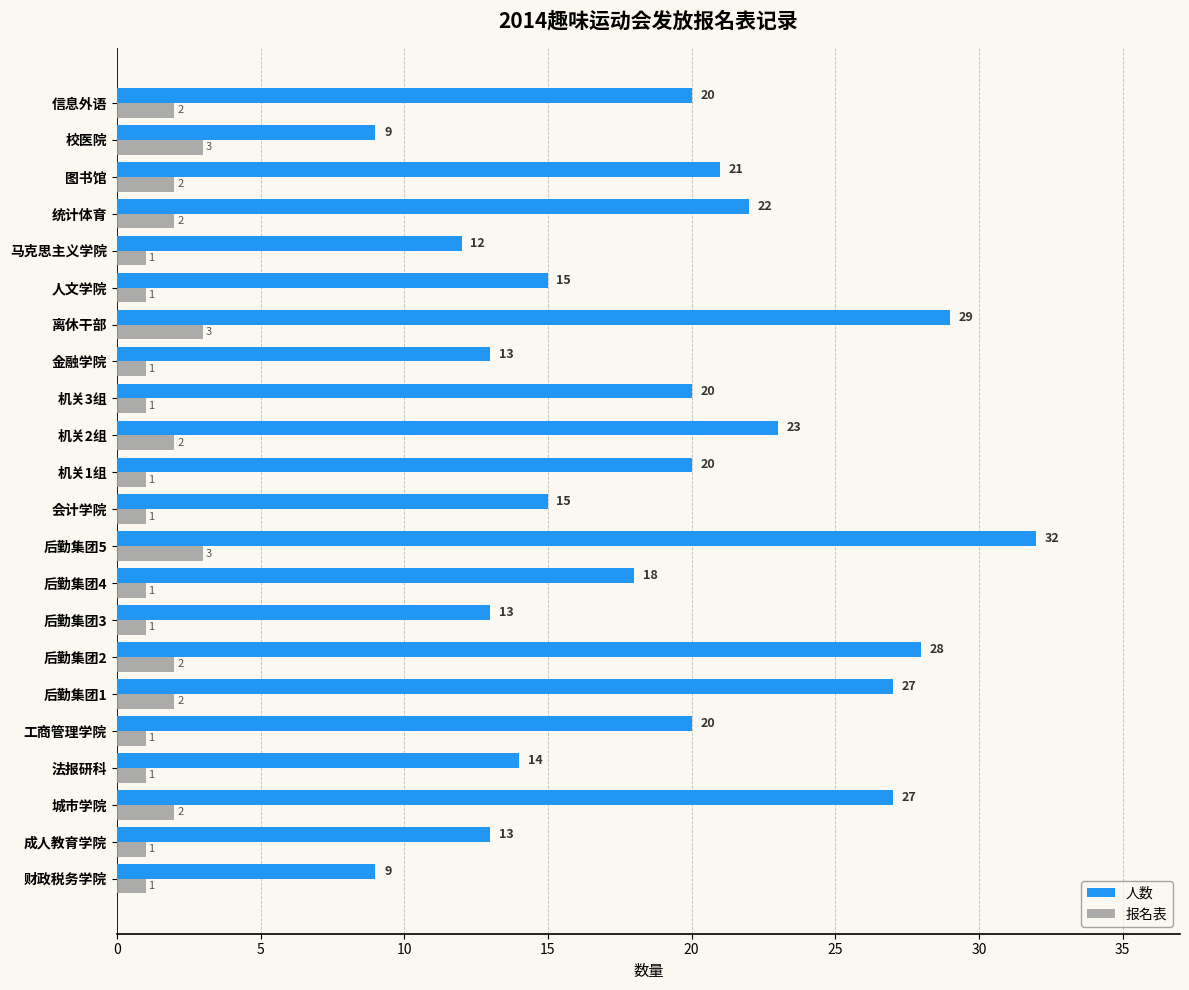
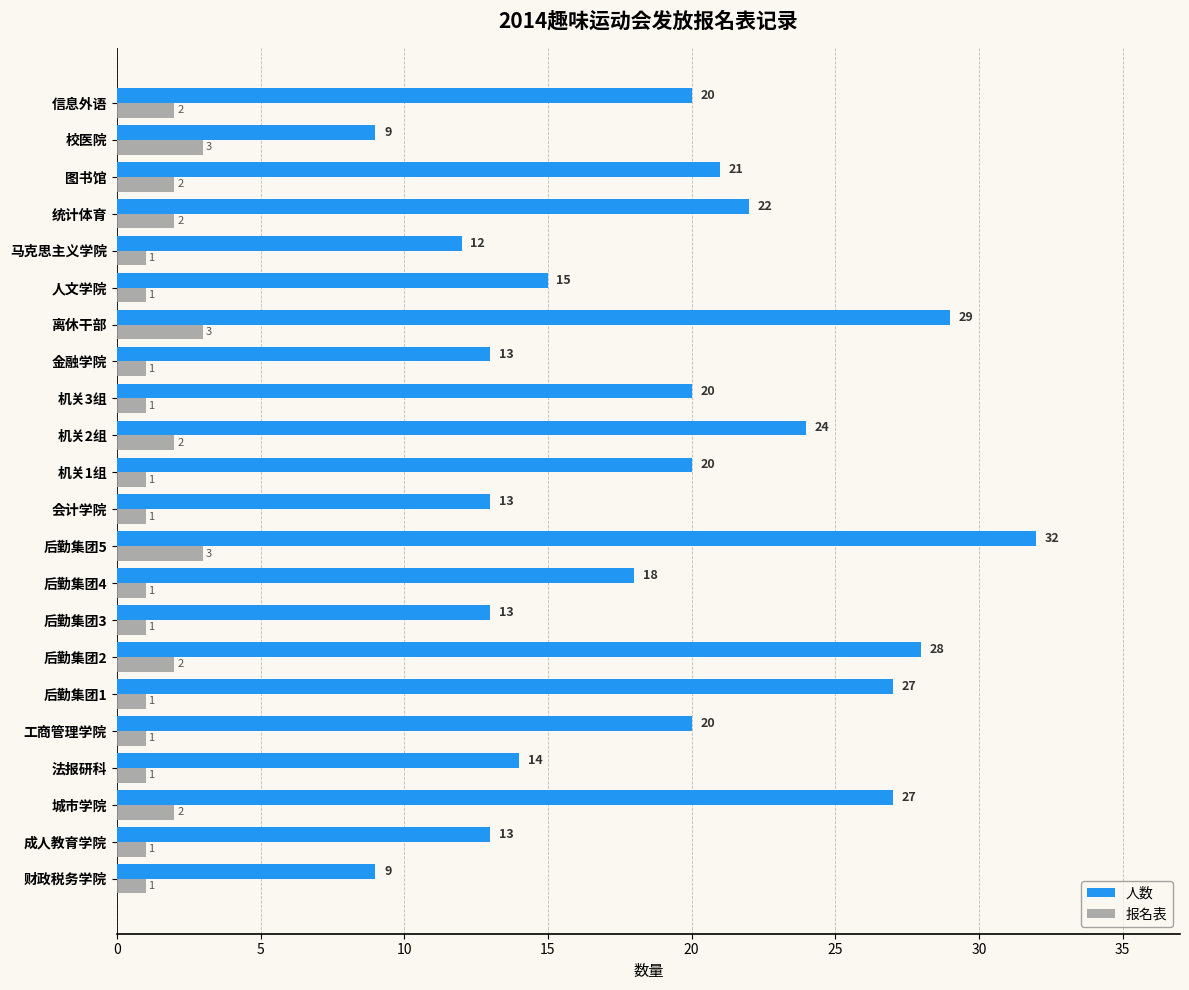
人数, 机关2组: 23 -> 24
人数, 会计学院: 15 -> 13
报名表, 后勤集团1: 2 -> 1
